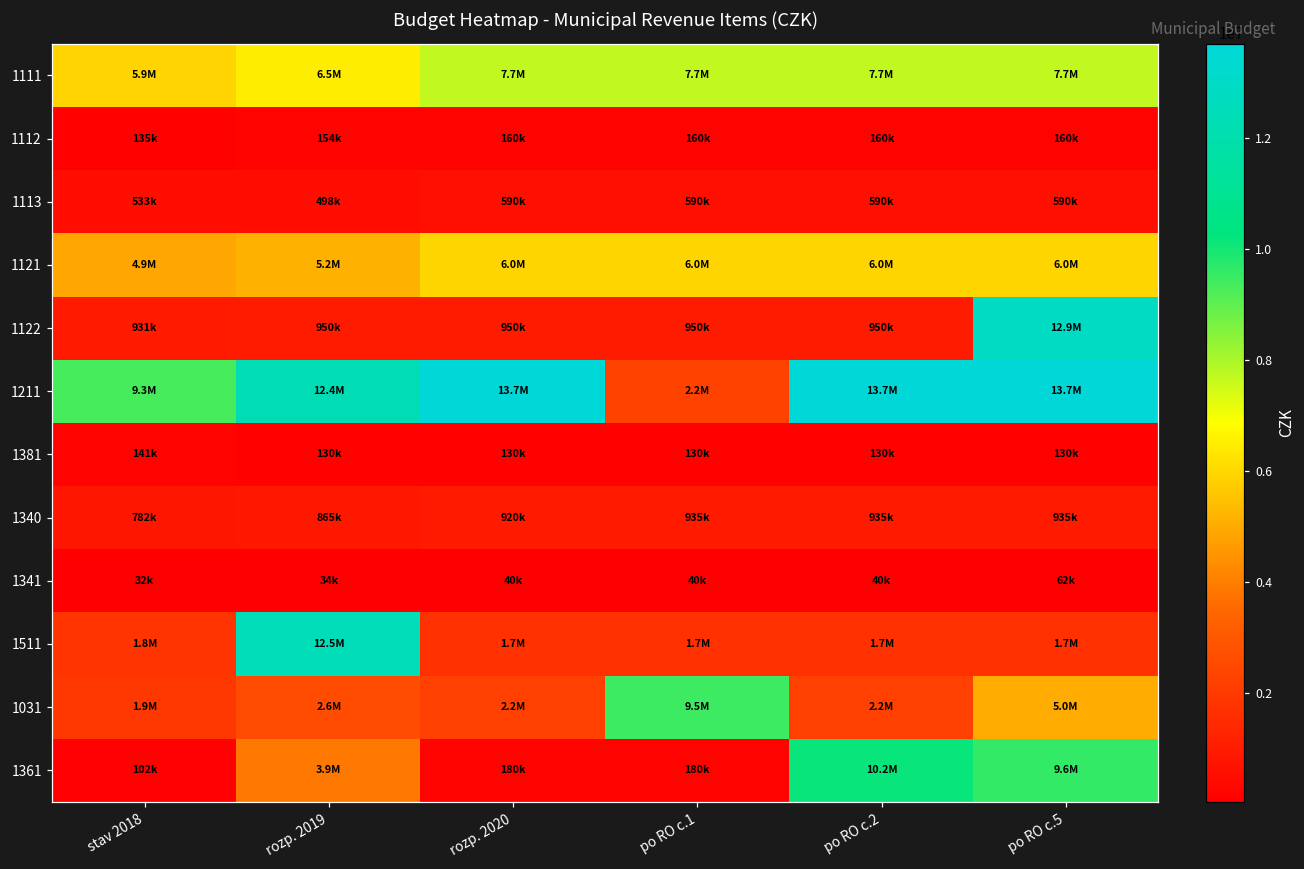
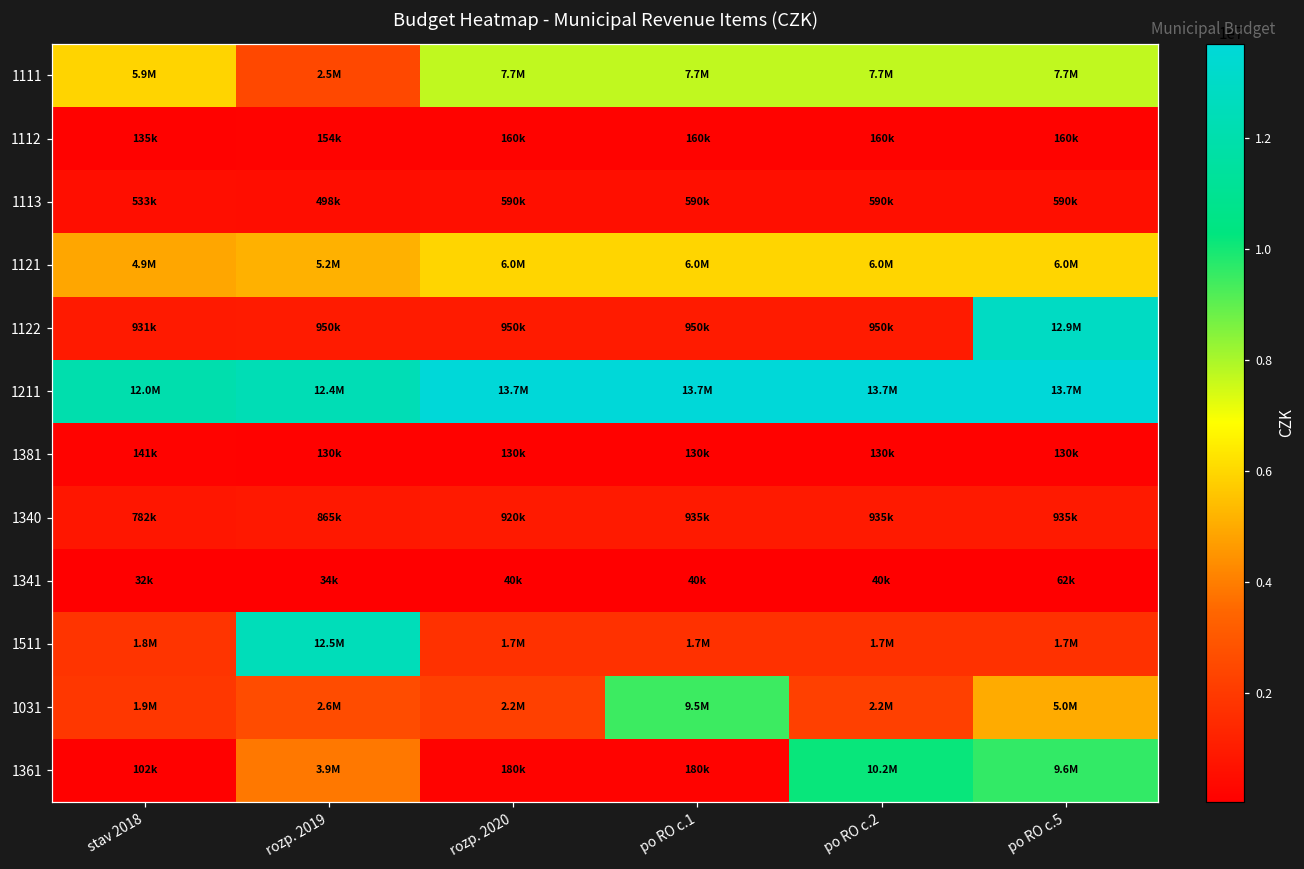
1111, rozp. 2019: 6.5M -> 2.5M
1211, stav 2018: 9.3M -> 12.0M
1211, po RO c.1: 2.2M -> 13.7M
